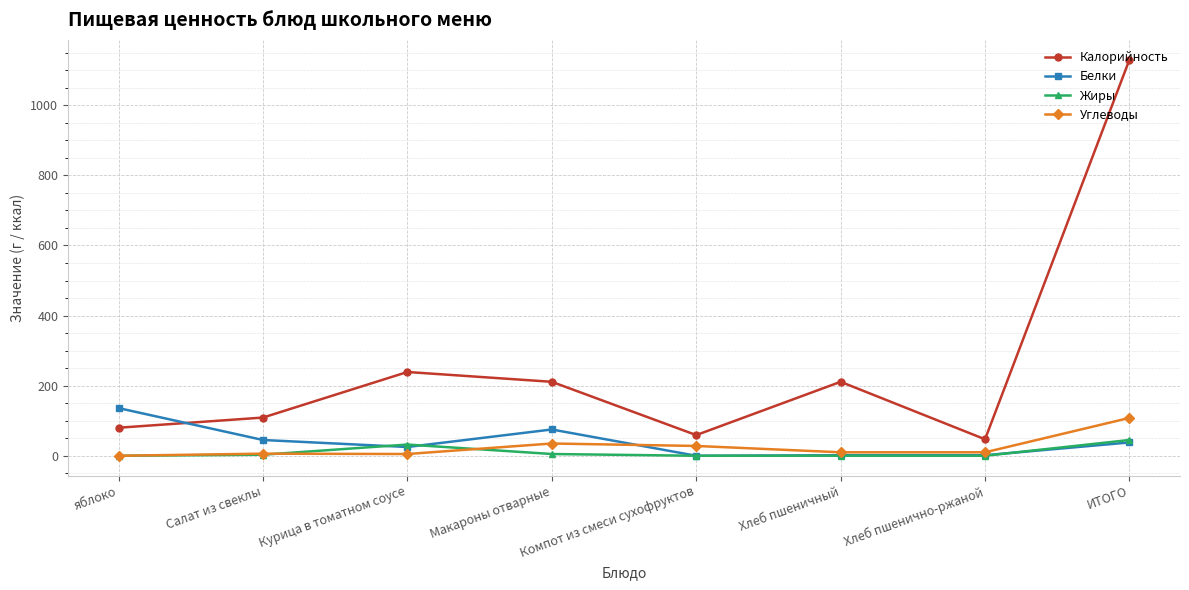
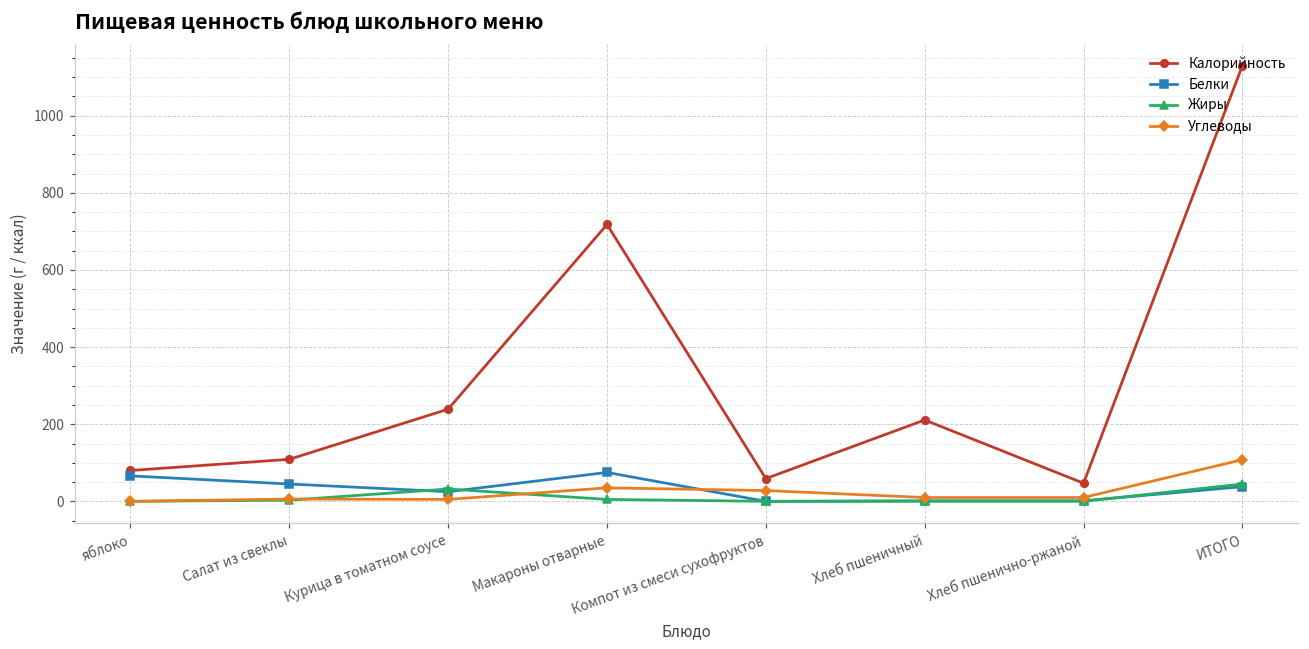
Белки, яблоко: 140 -> 70
Калорийность, Макароны отварные: 210 -> 720
